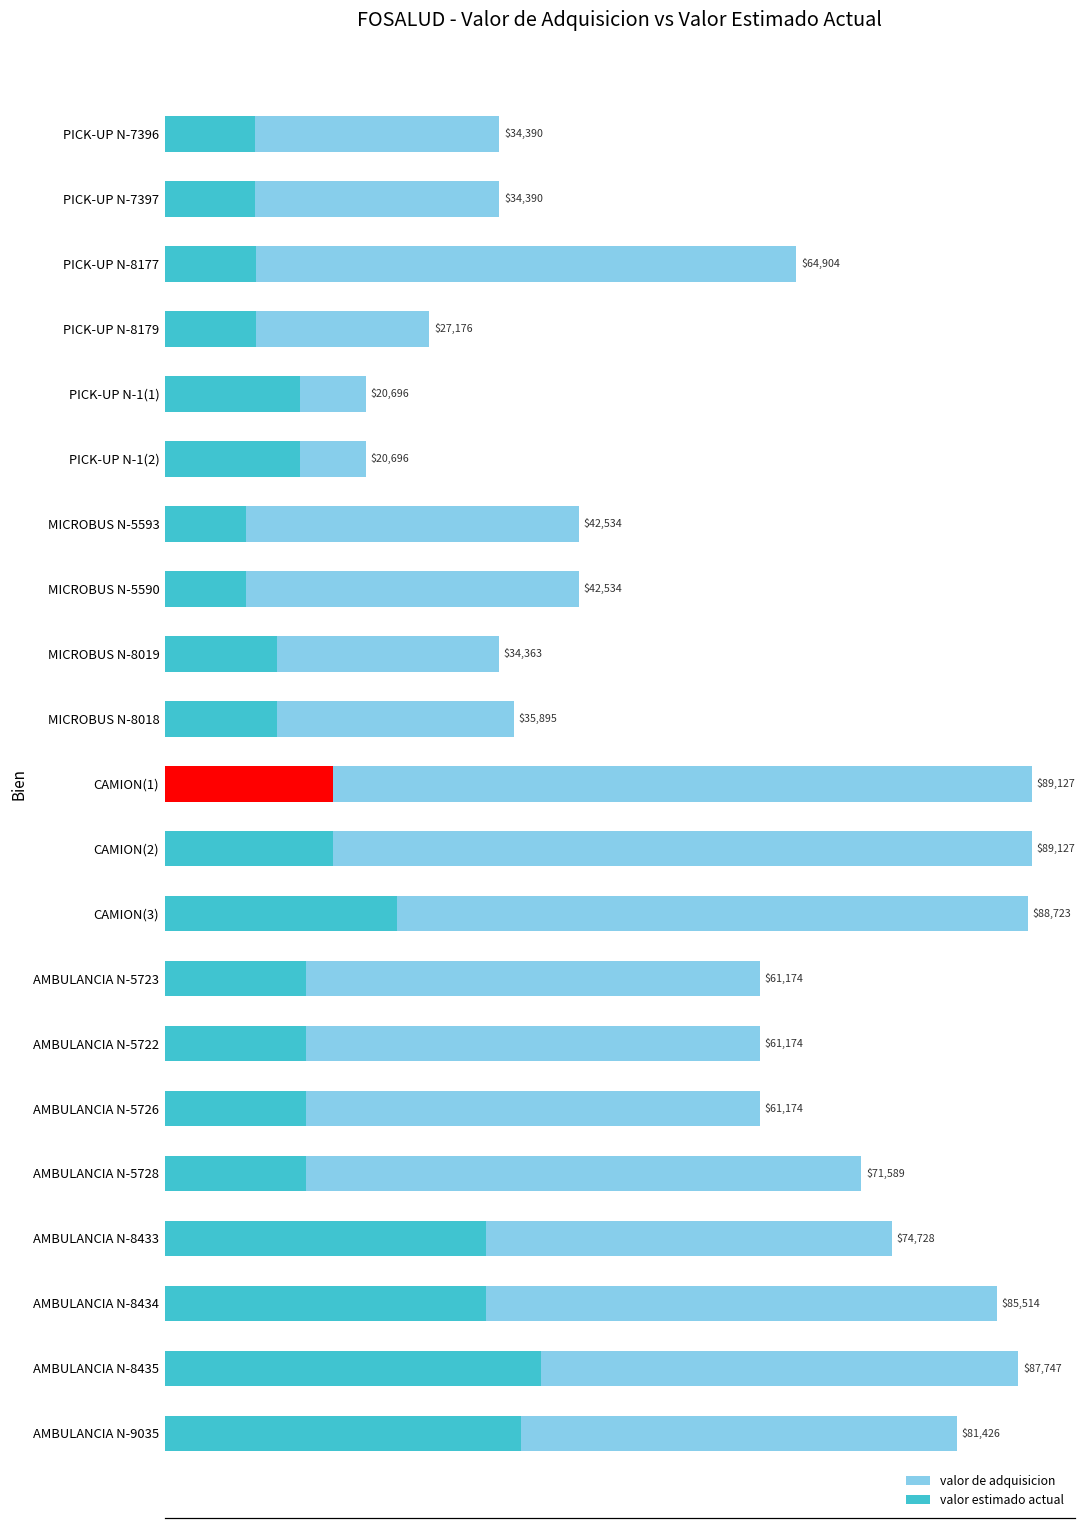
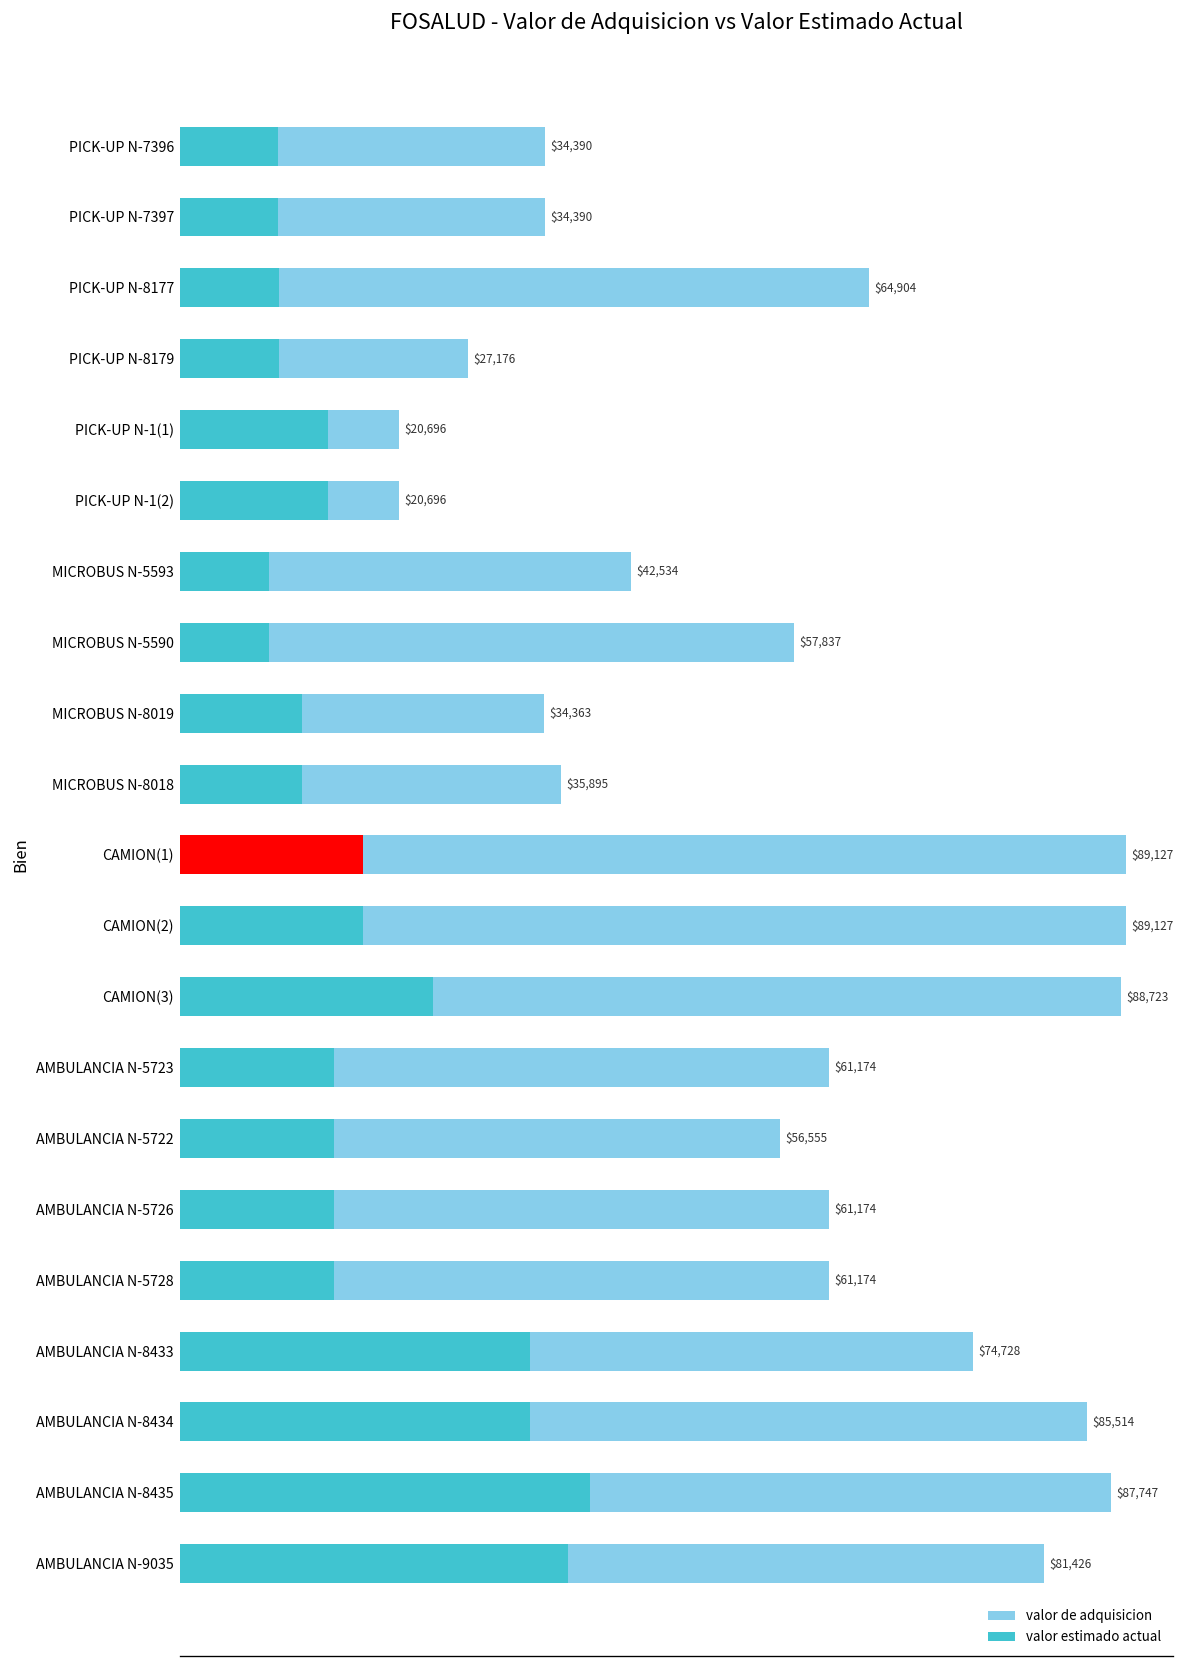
valor de adquisicion, MICROBUS N-5590: $42,534 -> $57,837
valor de adquisicion, AMBULANCIA N-5722: $61,174 -> $56,555
valor de adquisicion, AMBULANCIA N-5728: $71,589 -> $61,174
